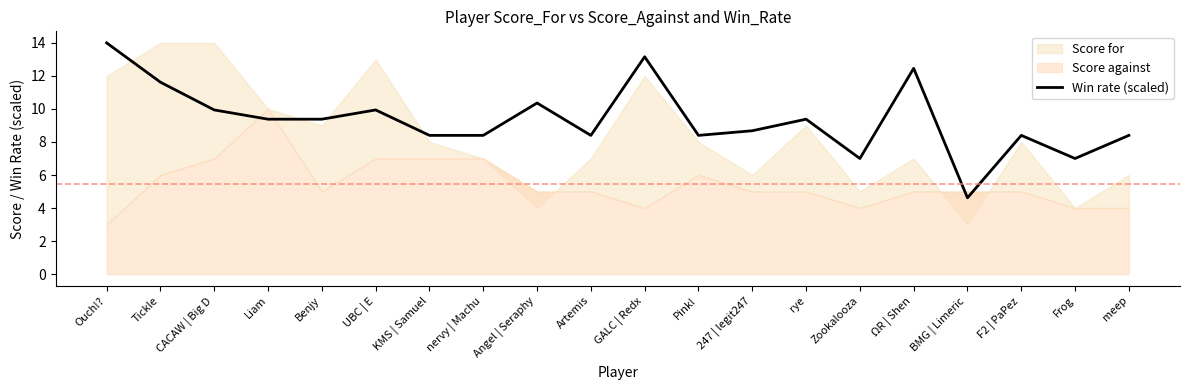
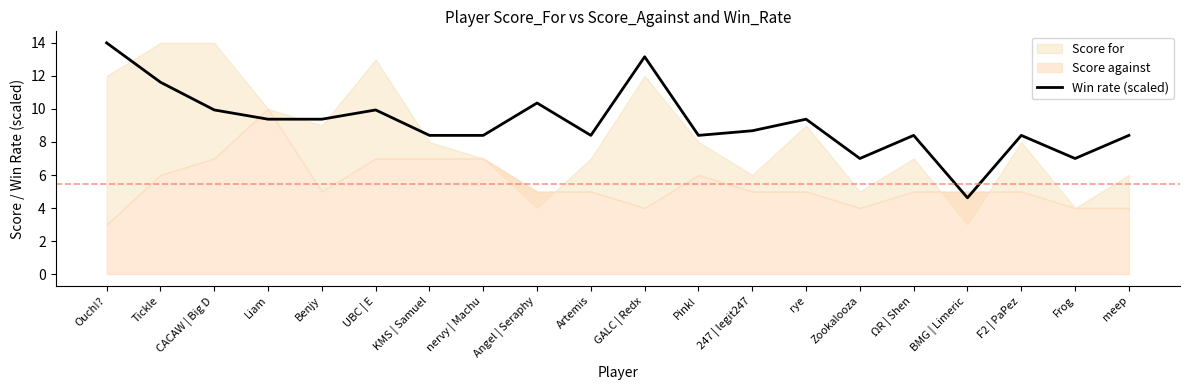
Win rate (scaled), ΩR | Shen: 12.5 -> 8.4
